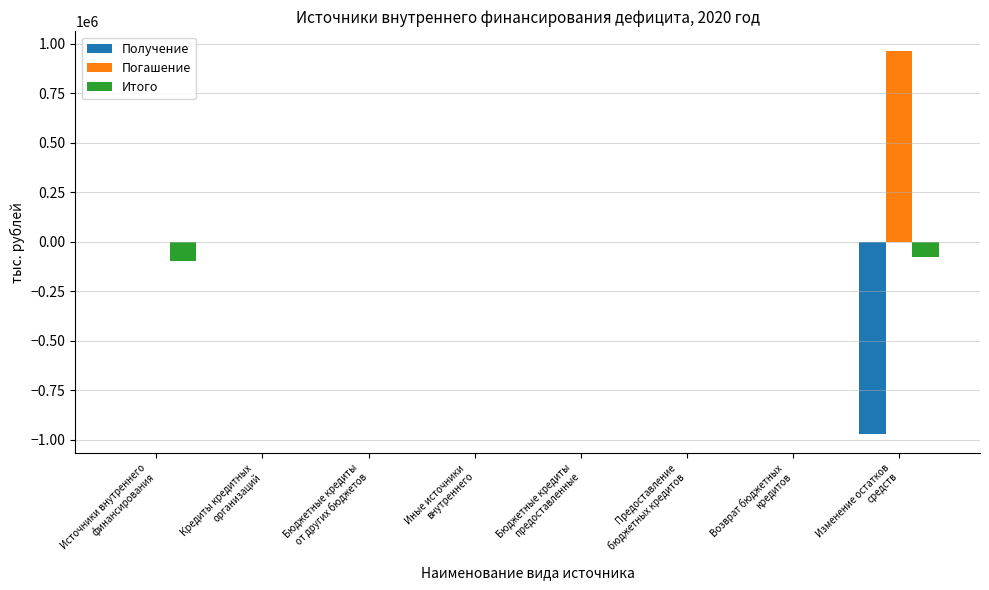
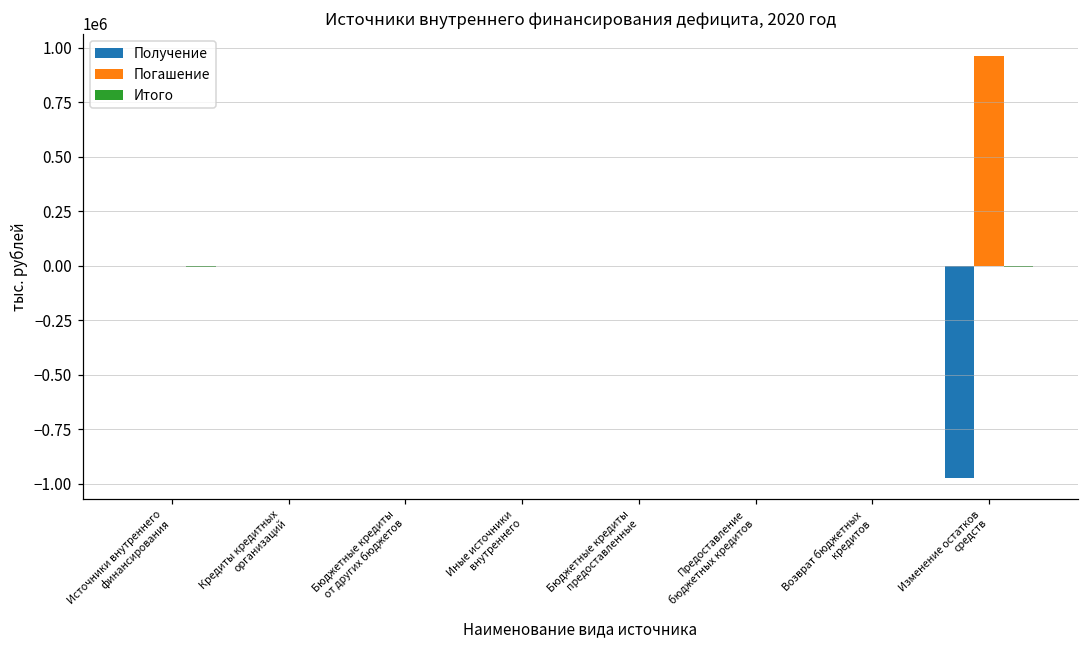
Итого, Источники внутреннего финансирования: -100000 -> -10000
Итого, Изменение остатков средств: -80000 -> -10000
